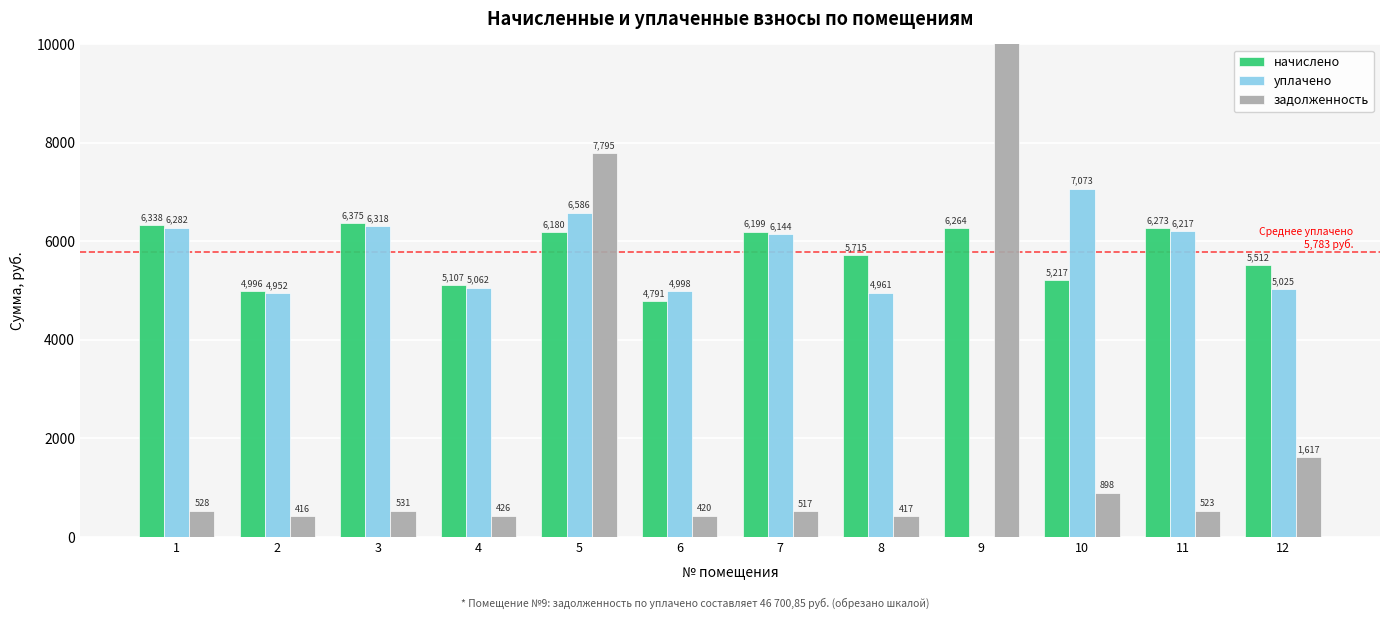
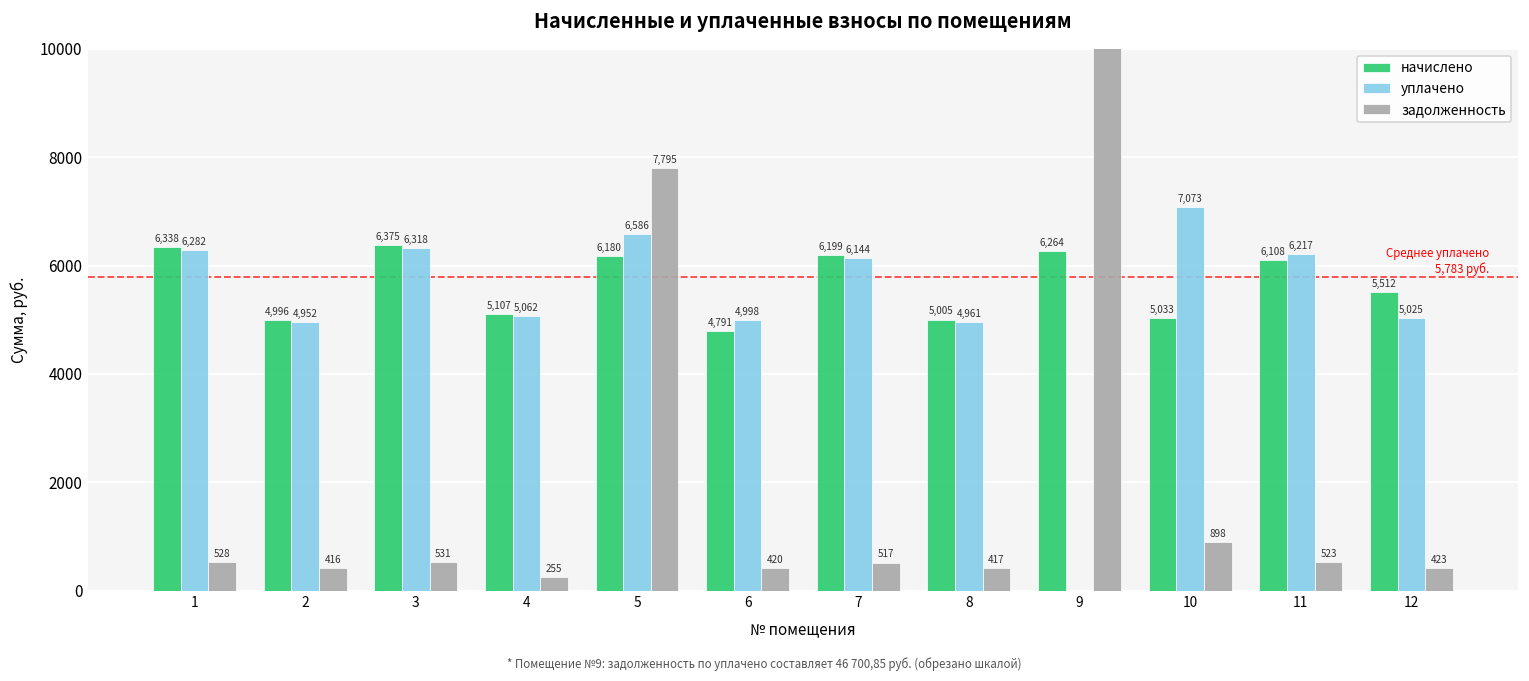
задолженность, 4: 426 -> 255
начислено, 8: 5,715 -> 5,005
начислено, 10: 5,217 -> 5,033
начислено, 11: 6,273 -> 6,108
задолженность, 12: 1,617 -> 423
